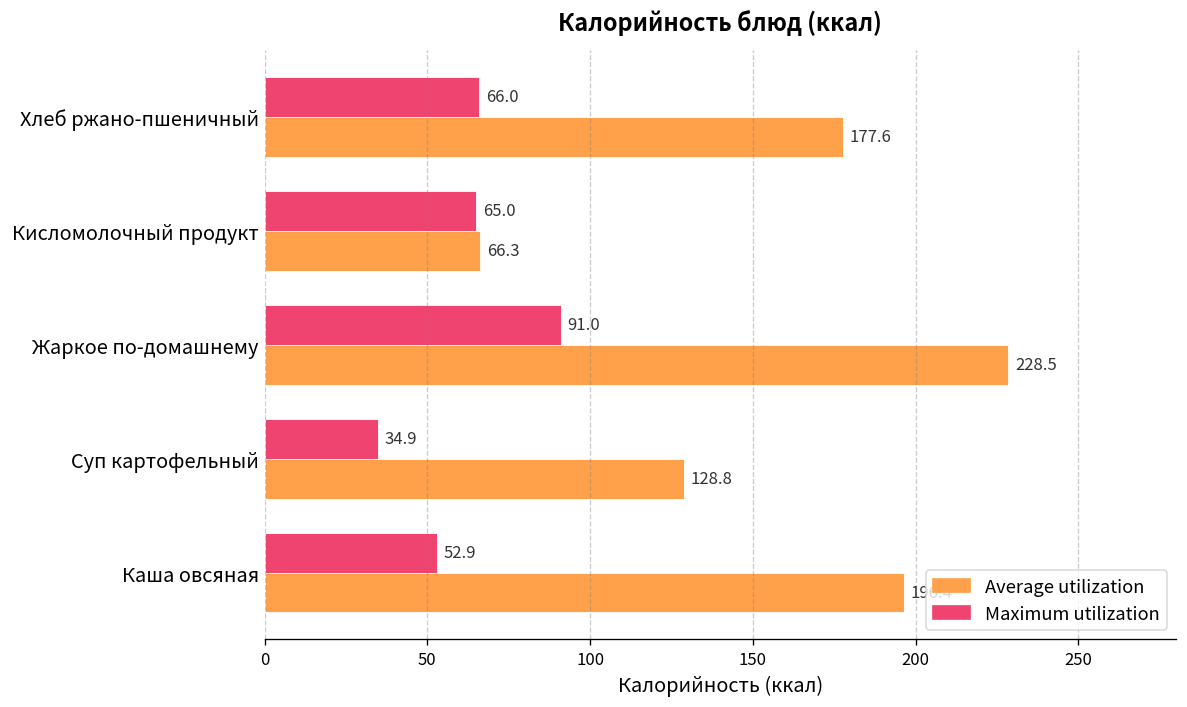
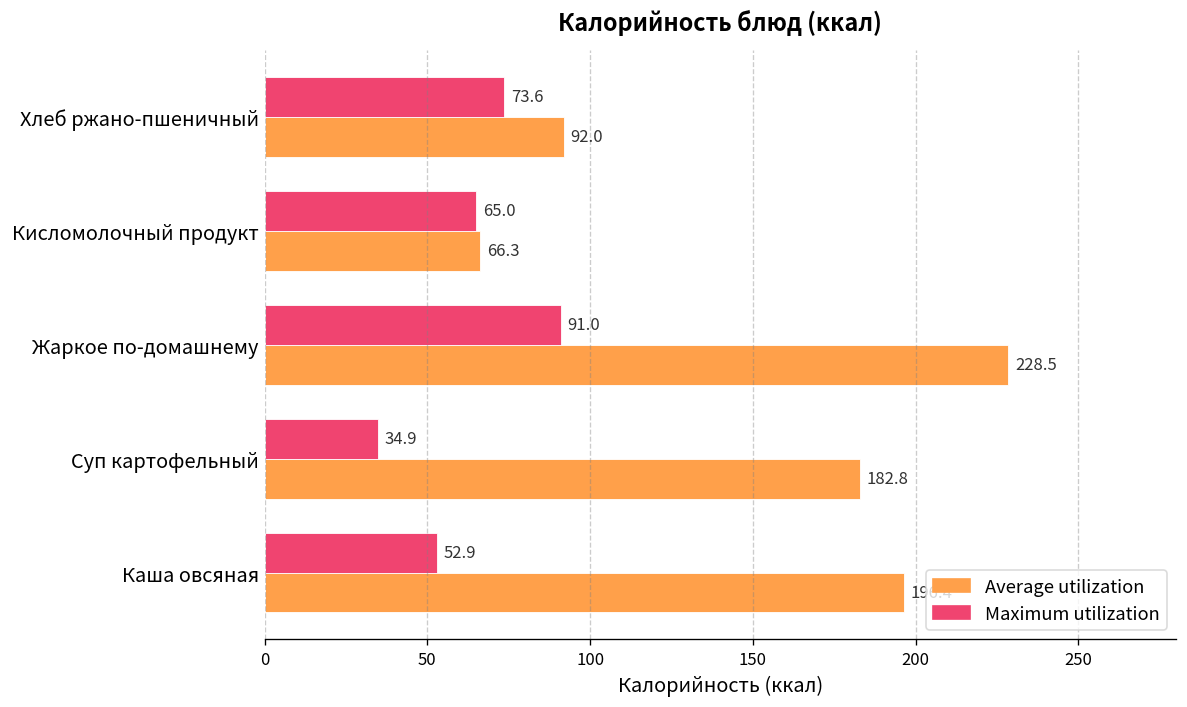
Maximum utilization, Хлеб ржано-пшеничный: 66.0 -> 73.6
Average utilization, Хлеб ржано-пшеничный: 177.6 -> 92.0
Average utilization, Суп картофельный: 128.8 -> 182.8
